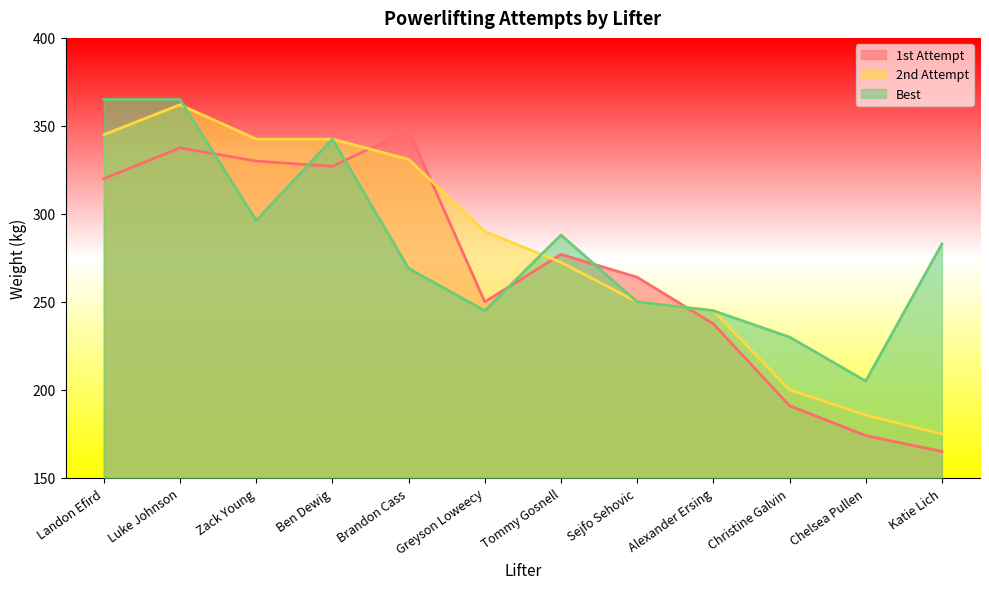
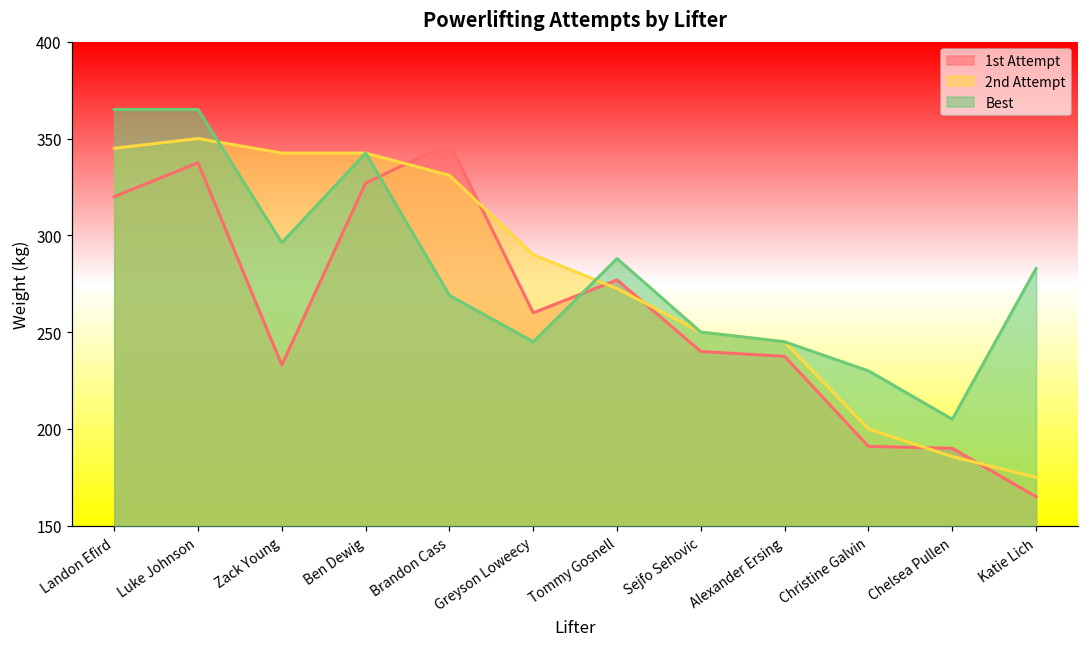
2nd Attempt, Luke Johnson: 362 -> 350
1st Attempt, Zack Young: 330 -> 233
1st Attempt, Greyson Loweecy: 250 -> 260
1st Attempt, Sejfo Sehovic: 264 -> 240
1st Attempt, Chelsea Pullen: 174 -> 190
